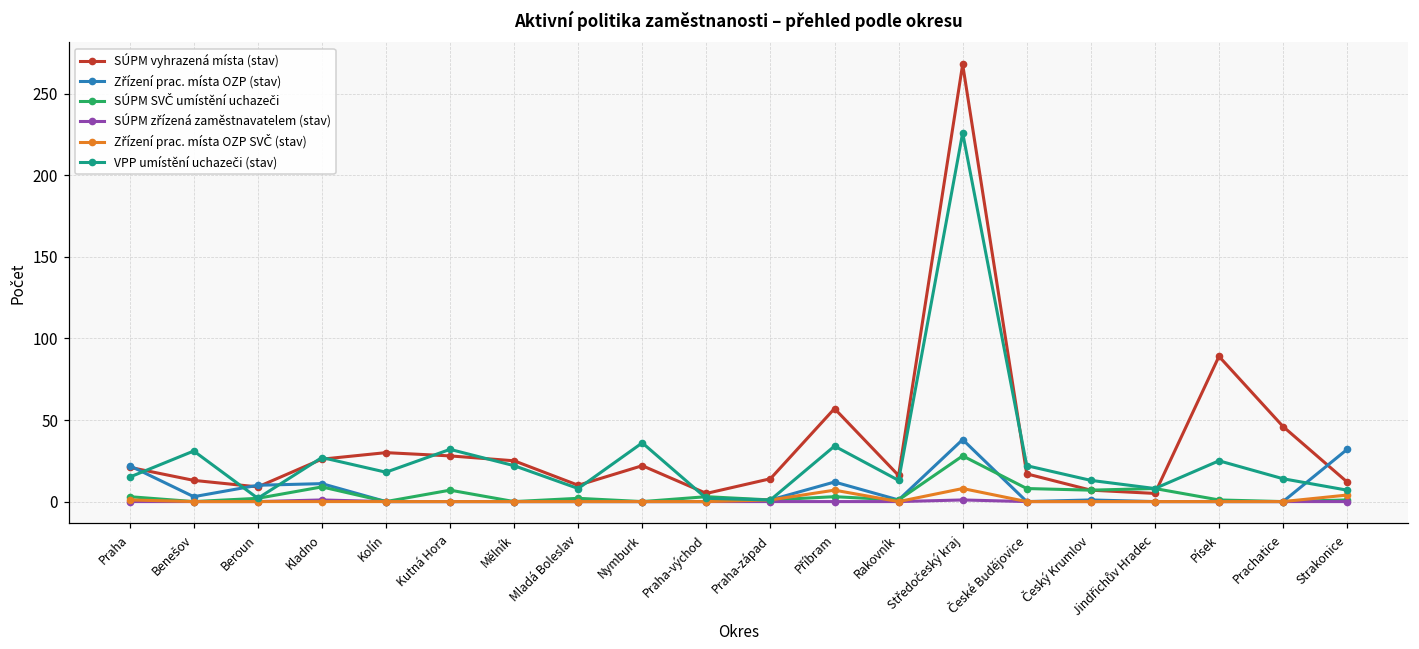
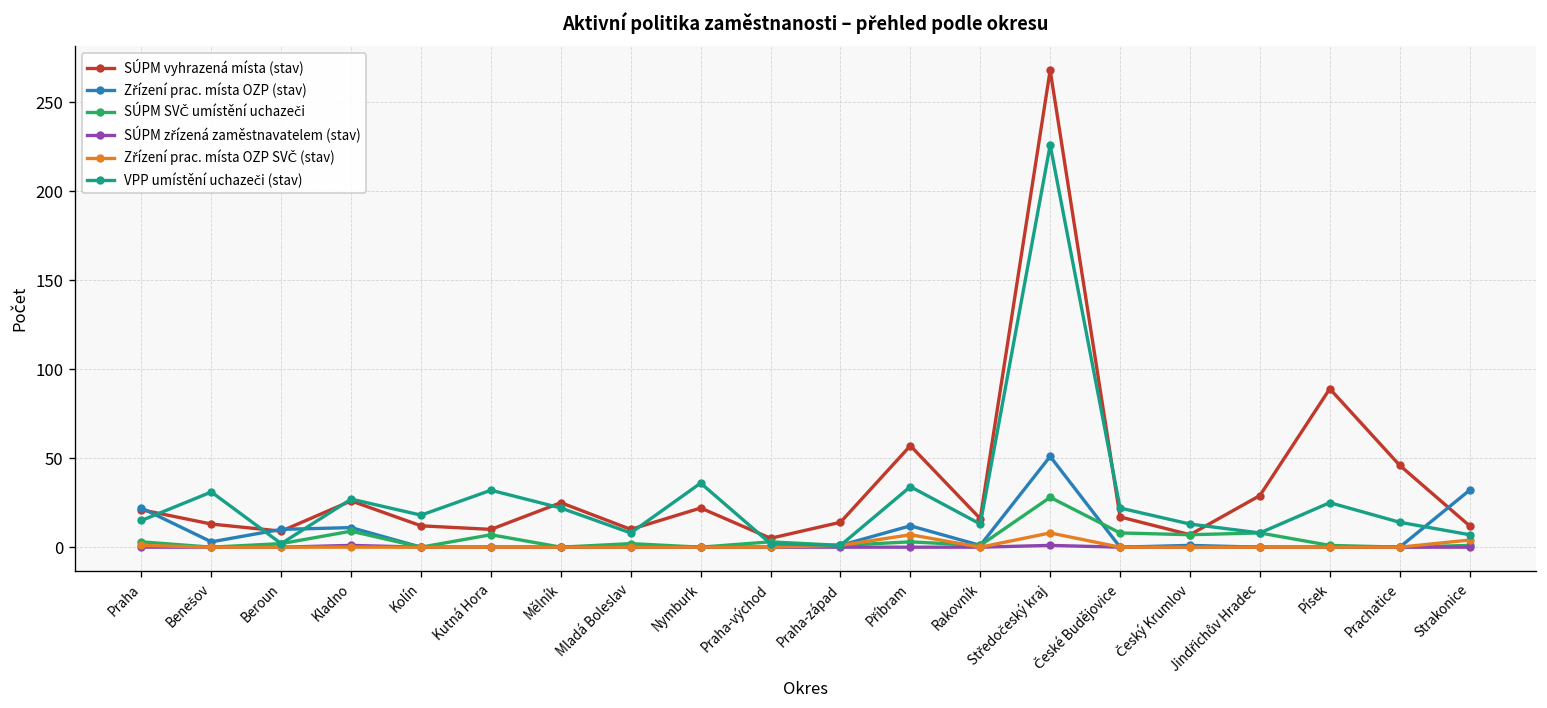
SÚPM vyhrazená místa (stav), Kolín: 30 -> 12
SÚPM vyhrazená místa (stav), Kutná Hora: 28 -> 10
Zřízení prac. místa OZP (stav), Středočeský kraj: 38 -> 51
SÚPM vyhrazená místa (stav), Jindřichův Hradec: 5 -> 29
